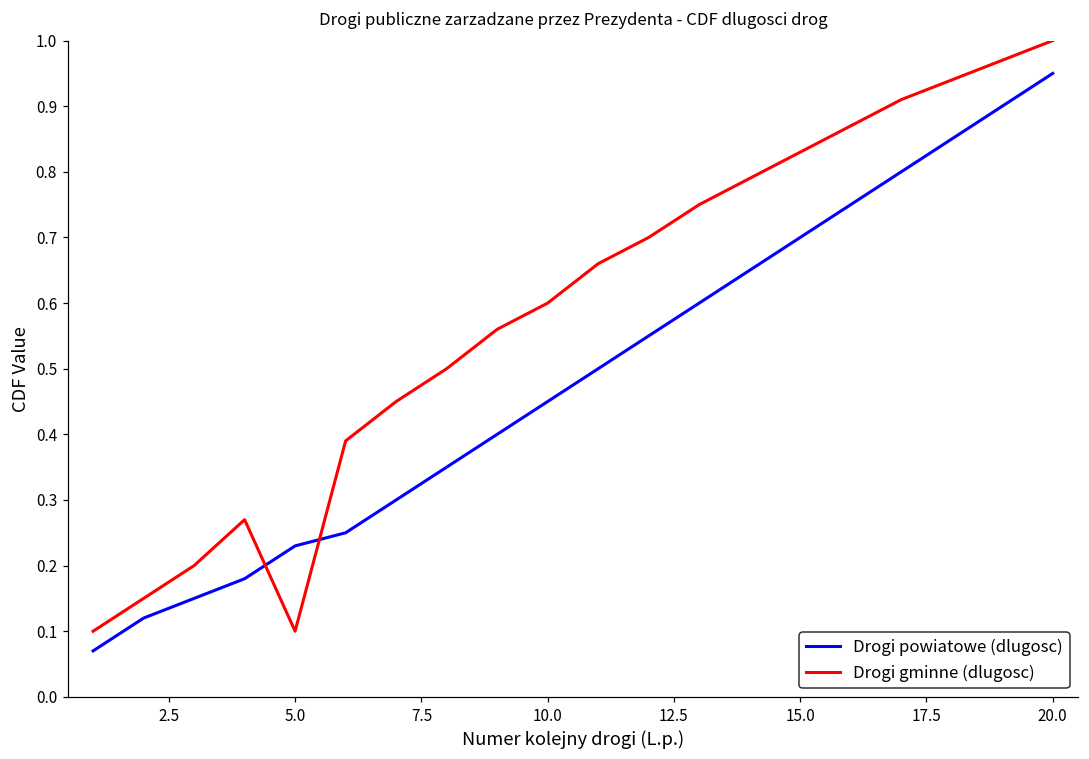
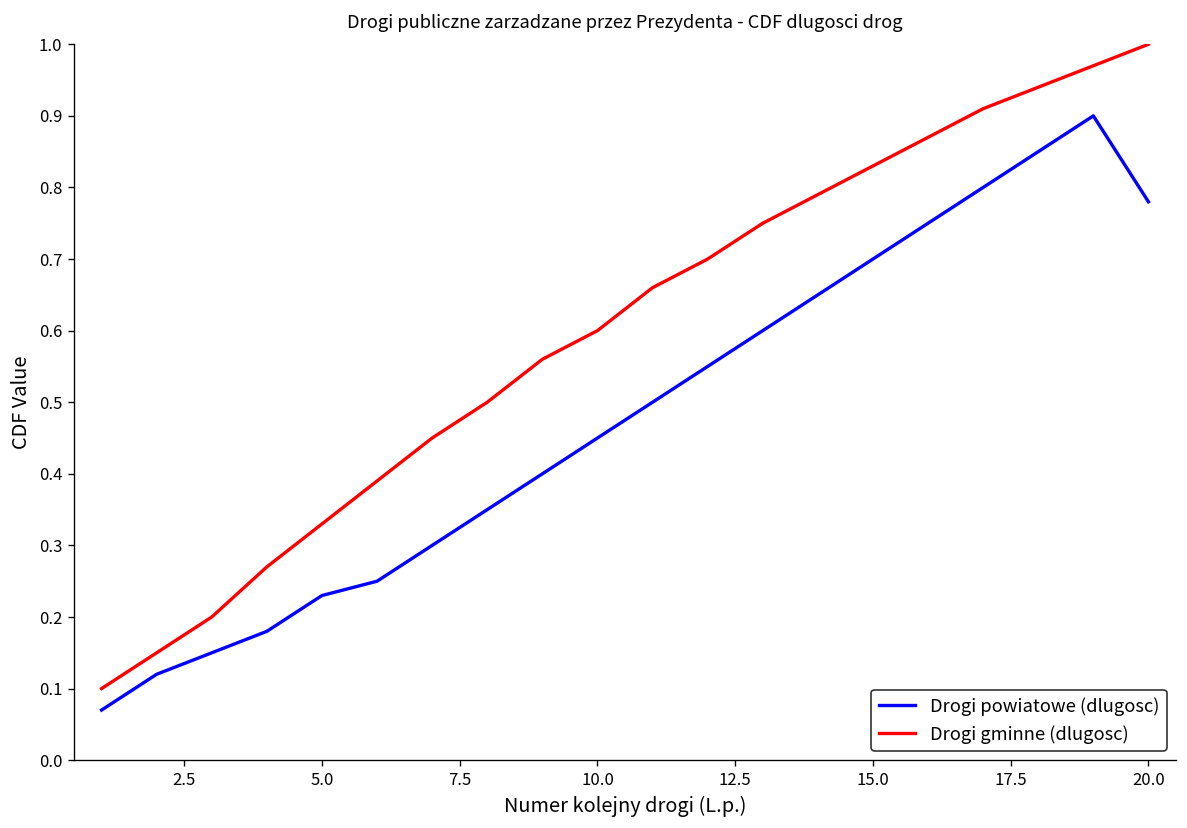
Drogi gminne (dlugosc), 5.0: 0.10 -> 0.33
Drogi powiatowe (dlugosc), 20.0: 0.95 -> 0.78
